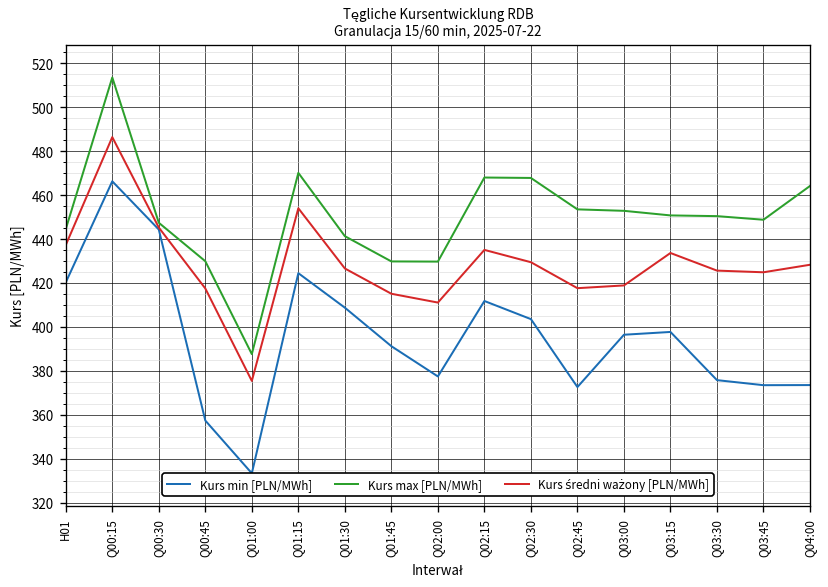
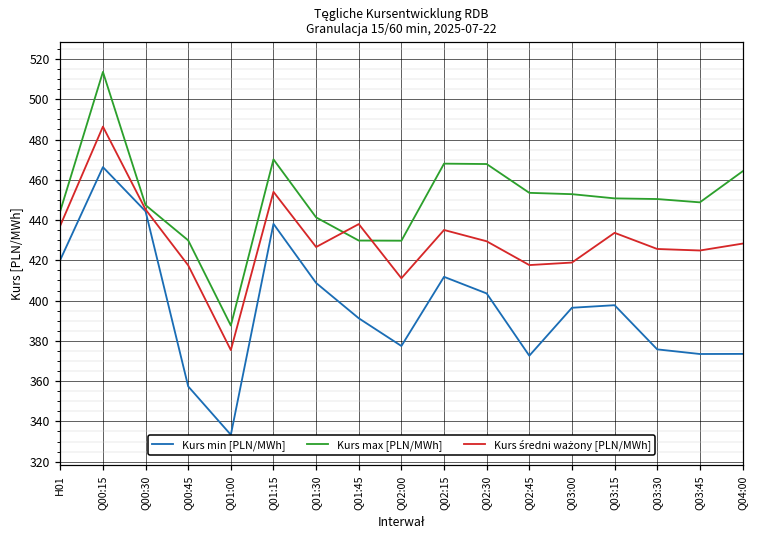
Kurs min [PLN/MWh], Q01:15: 424 -> 438
Kurs średni ważony [PLN/MWh], Q01:45: 415 -> 438
